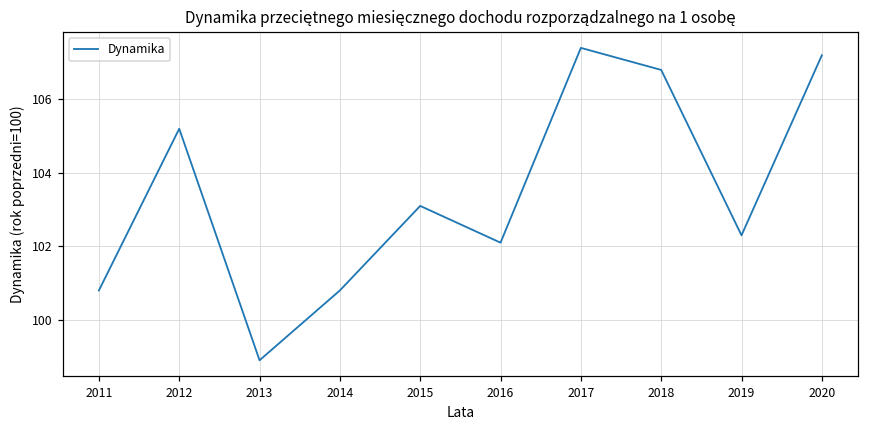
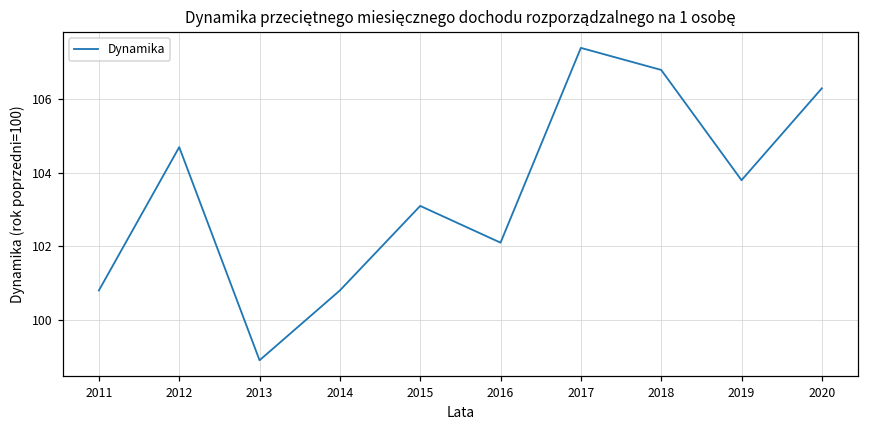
2012: 105.2 -> 104.7
2019: 102.3 -> 103.8
2020: 107.2 -> 106.3
